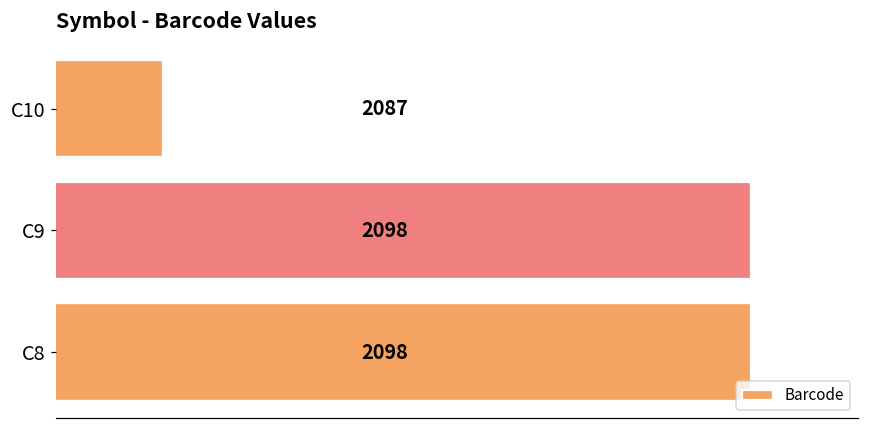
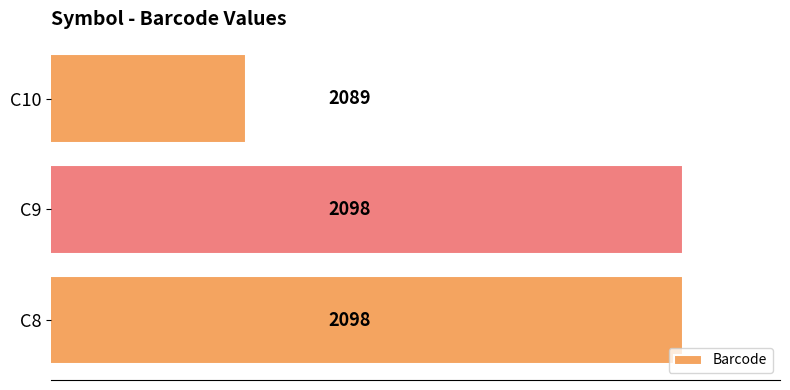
C10: 2087 -> 2089
